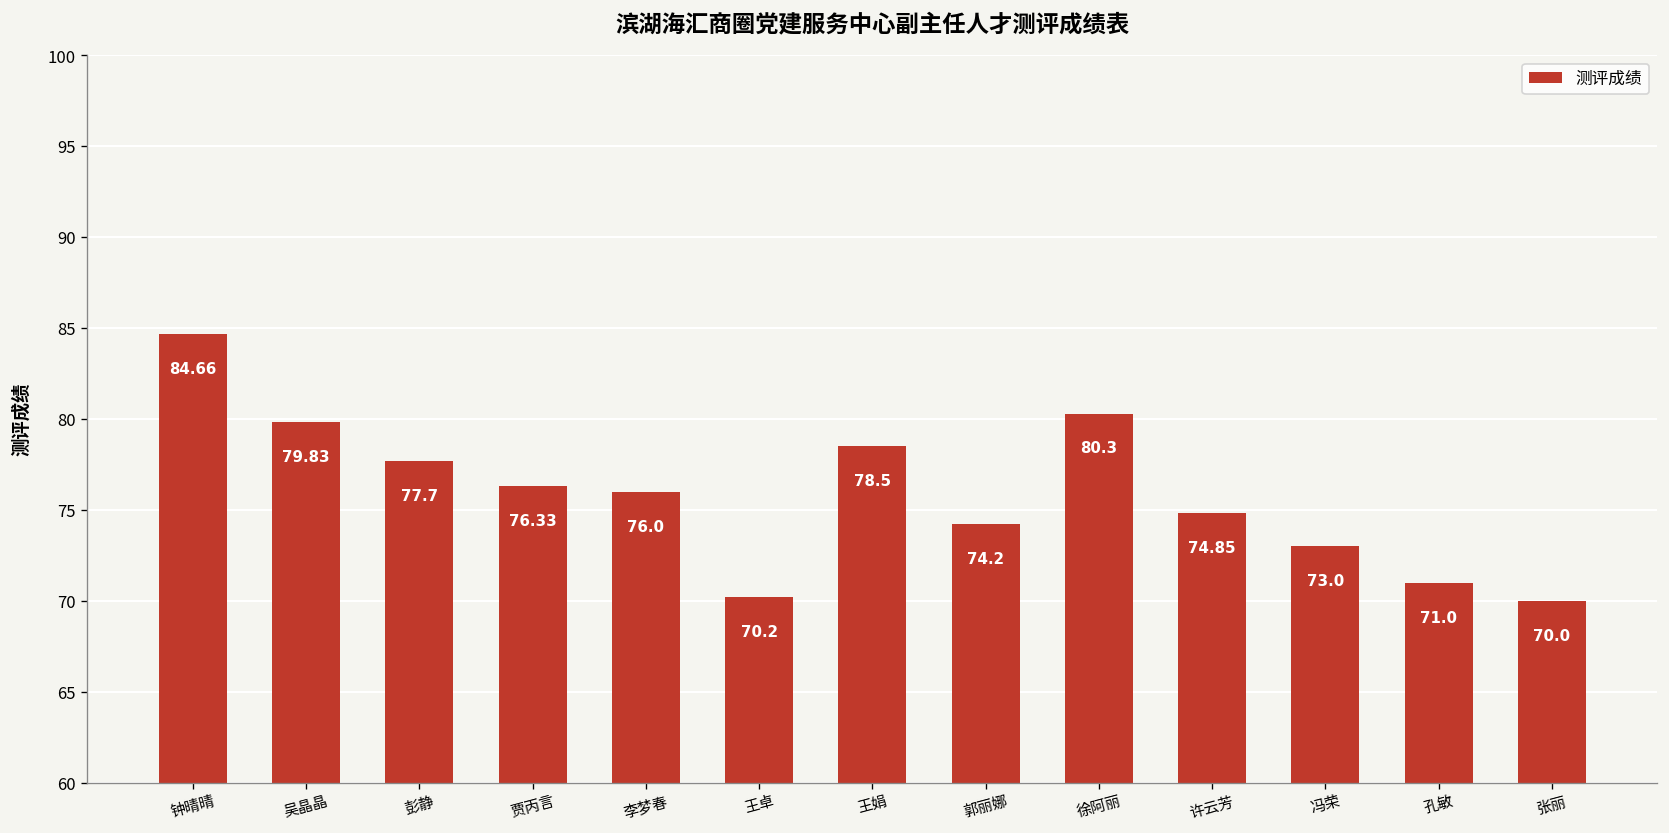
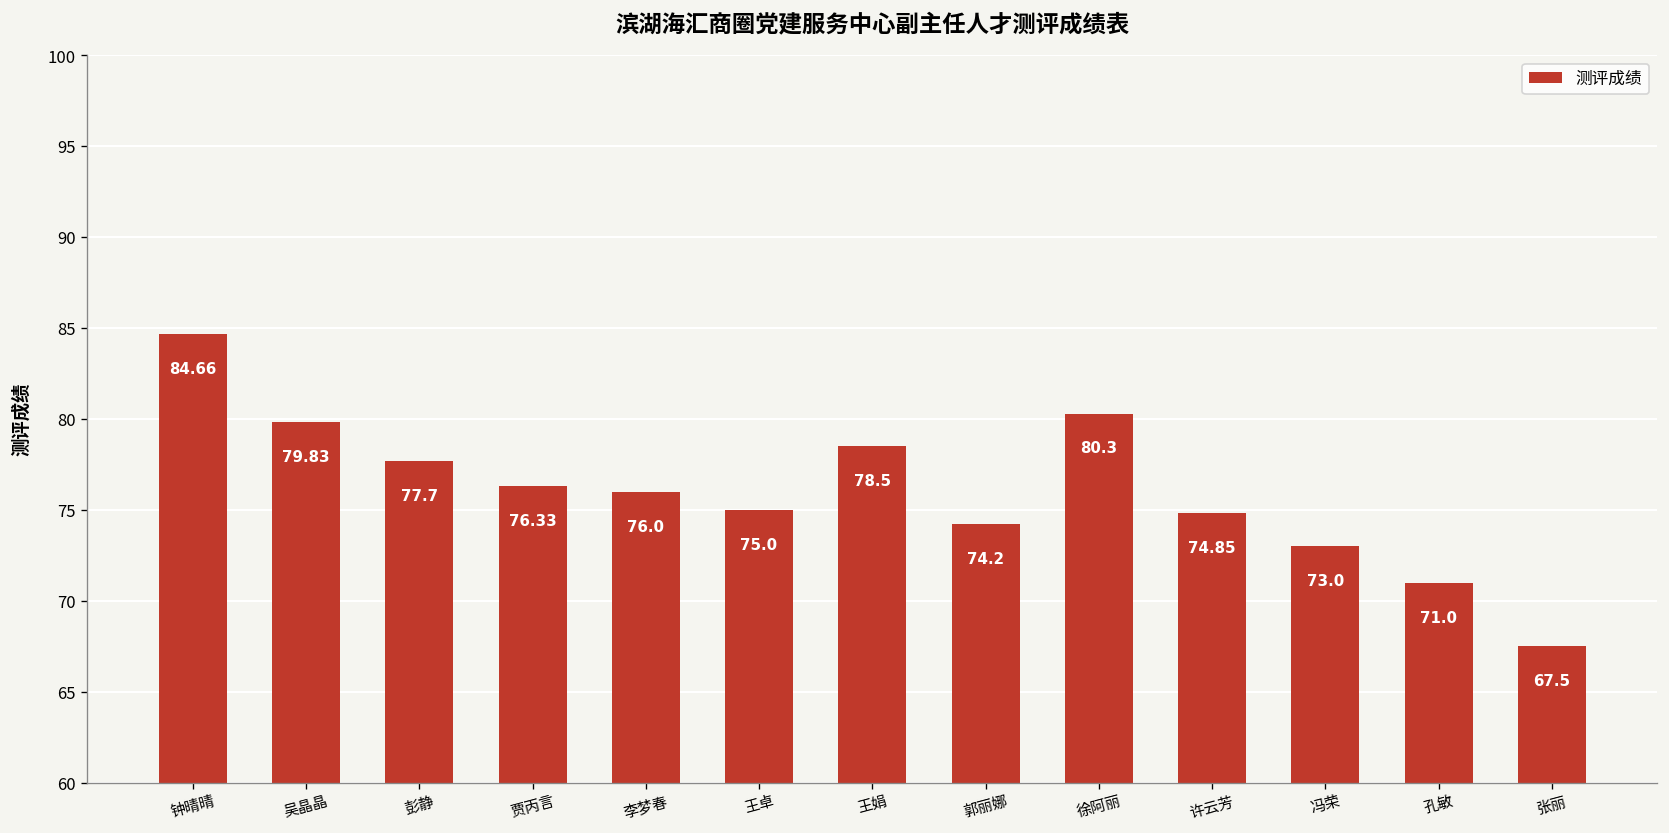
王卓: 70.2 -> 75.0
张丽: 70.0 -> 67.5
